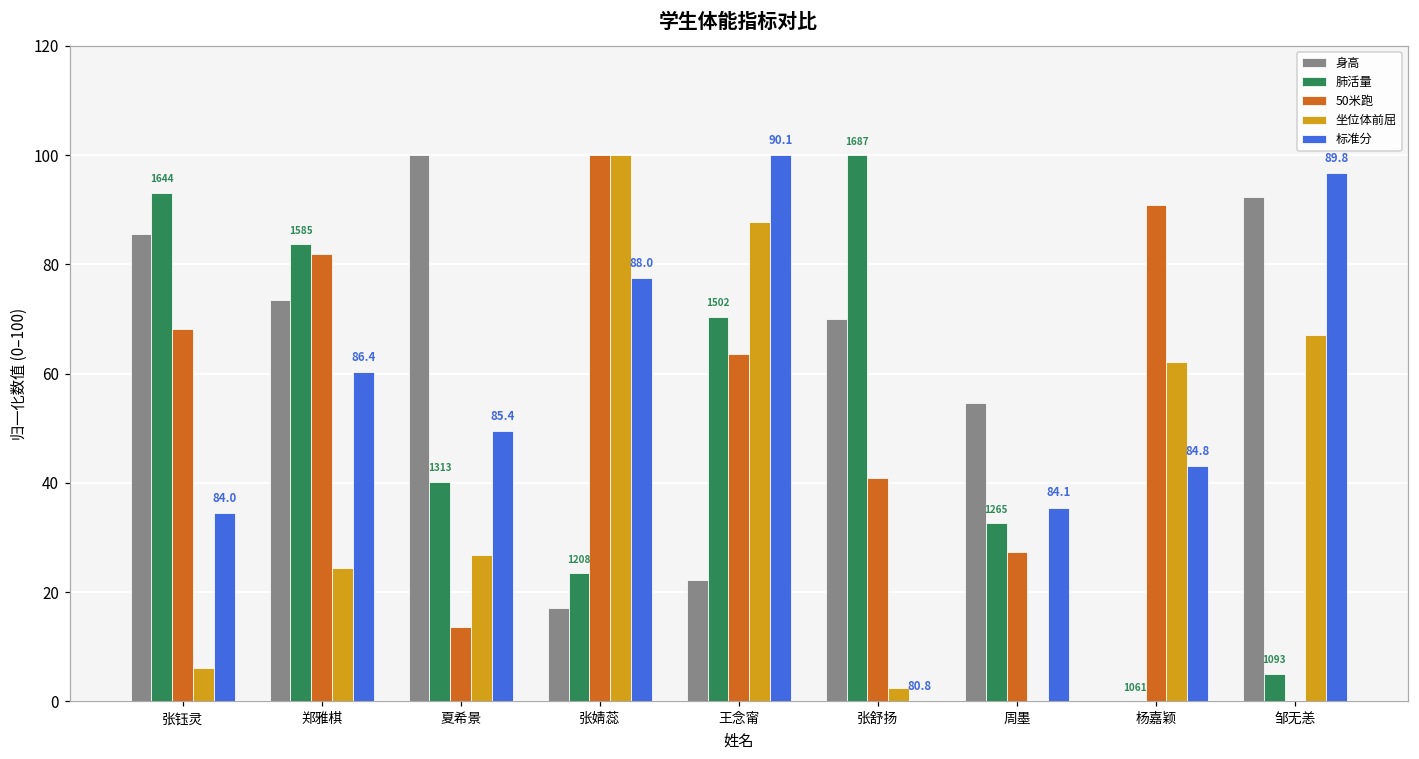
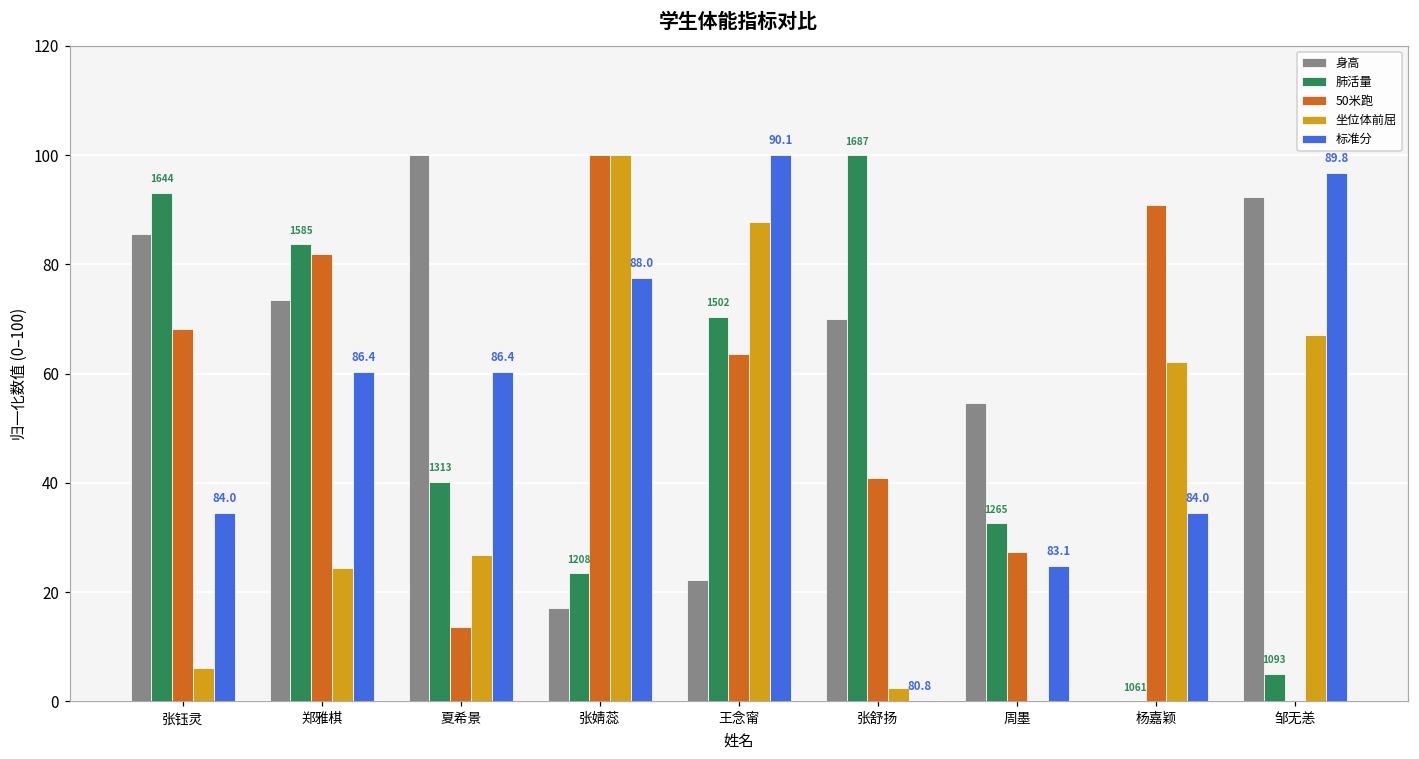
标准分, 夏希景: 85.4 -> 86.4
标准分, 周墨: 84.1 -> 83.1
标准分, 杨嘉颖: 84.8 -> 84.0
